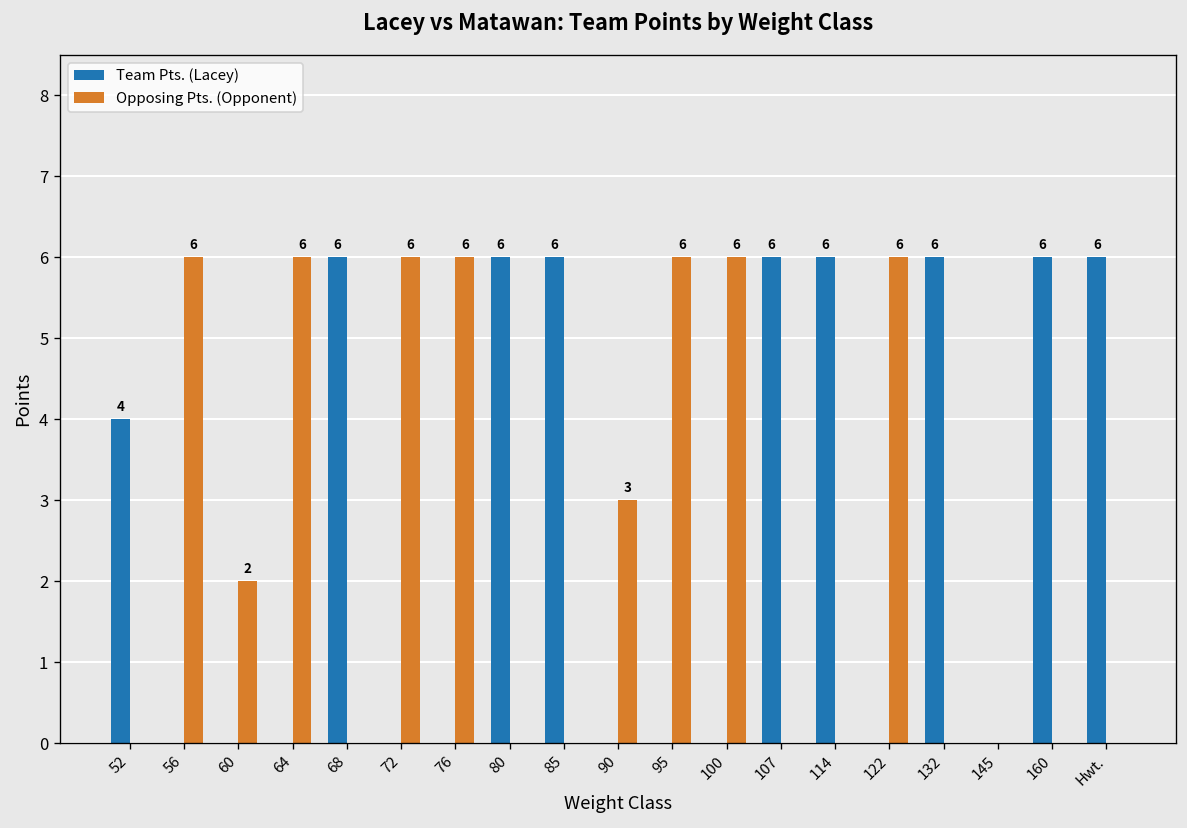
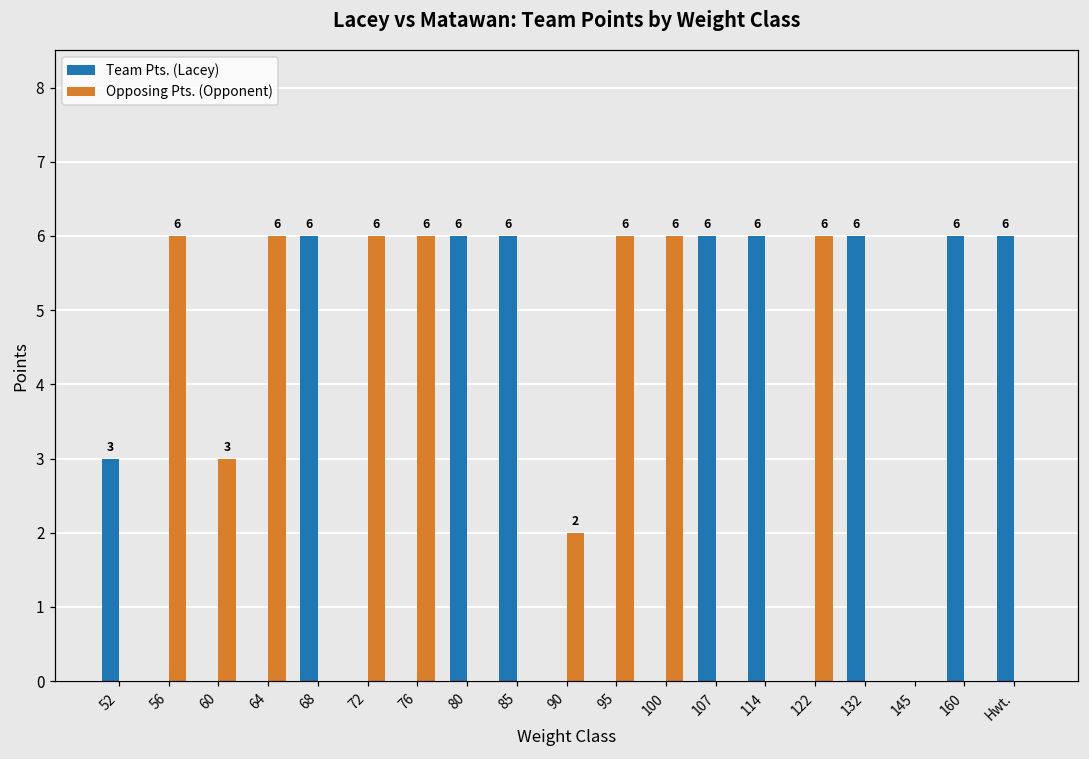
Team Pts. (Lacey), 52: 4 -> 3
Opposing Pts. (Opponent), 60: 2 -> 3
Opposing Pts. (Opponent), 90: 3 -> 2
